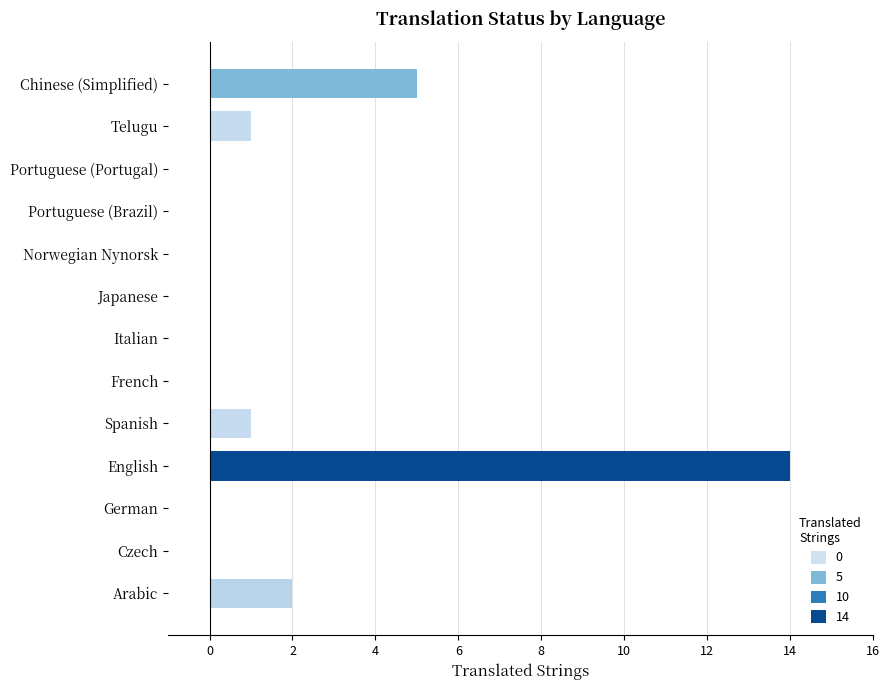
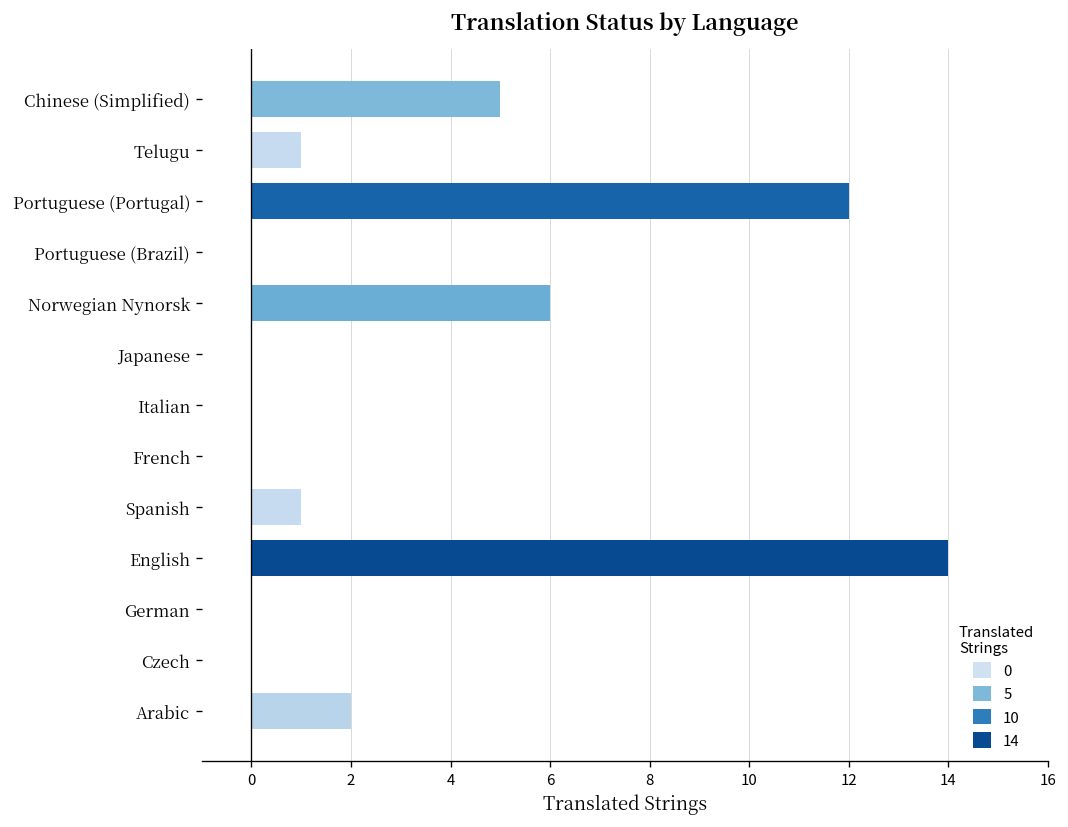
Portuguese (Portugal): 0 -> 12
Norwegian Nynorsk: 0 -> 6
